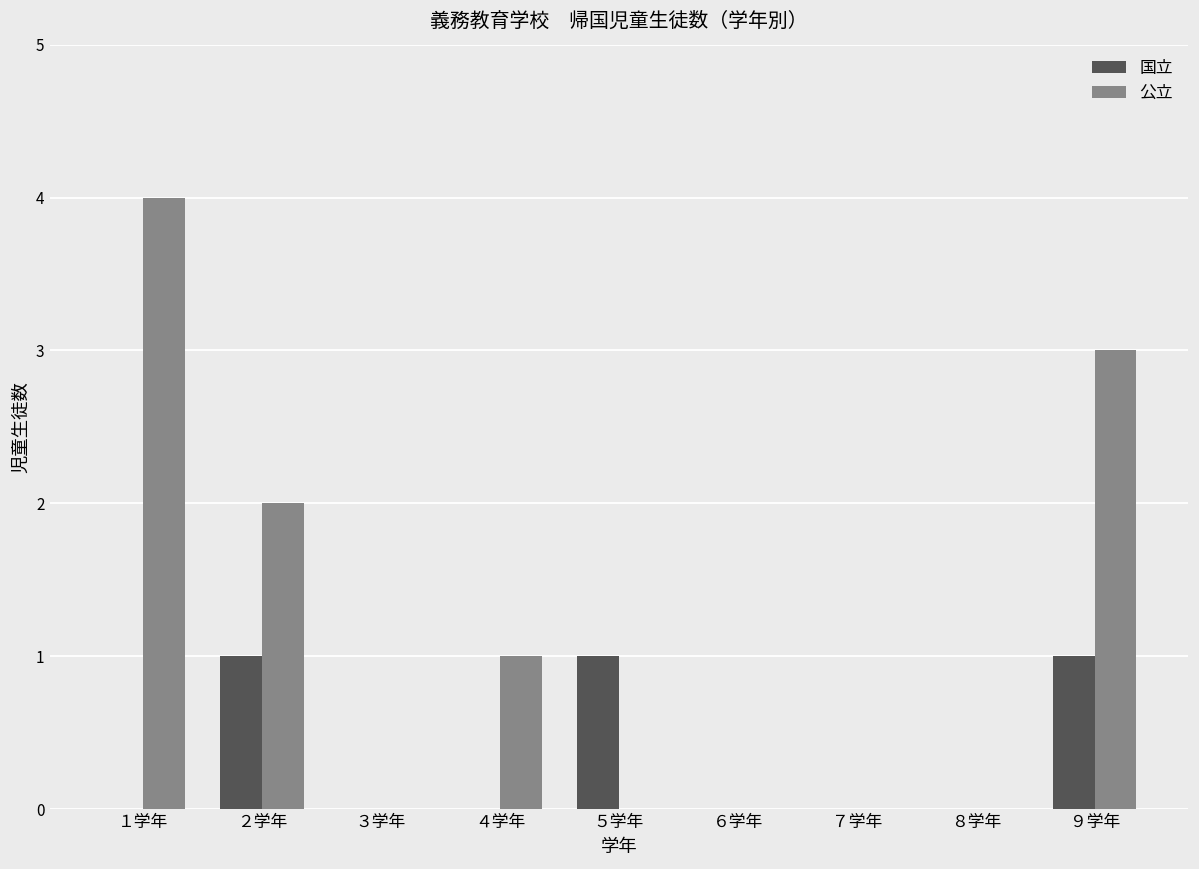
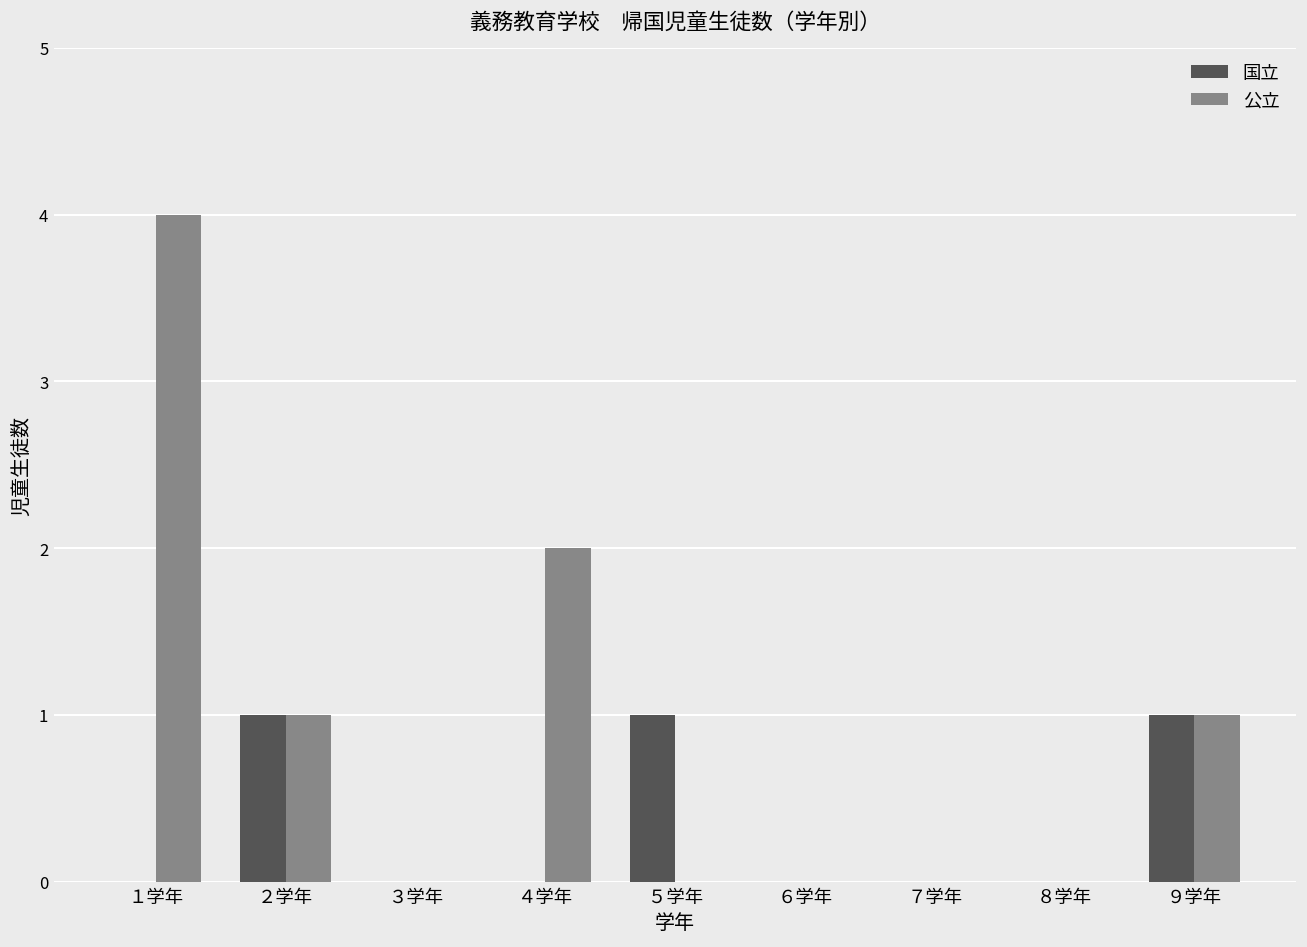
公立, ２学年: 2 -> 1
公立, ４学年: 1 -> 2
公立, ９学年: 3 -> 1
